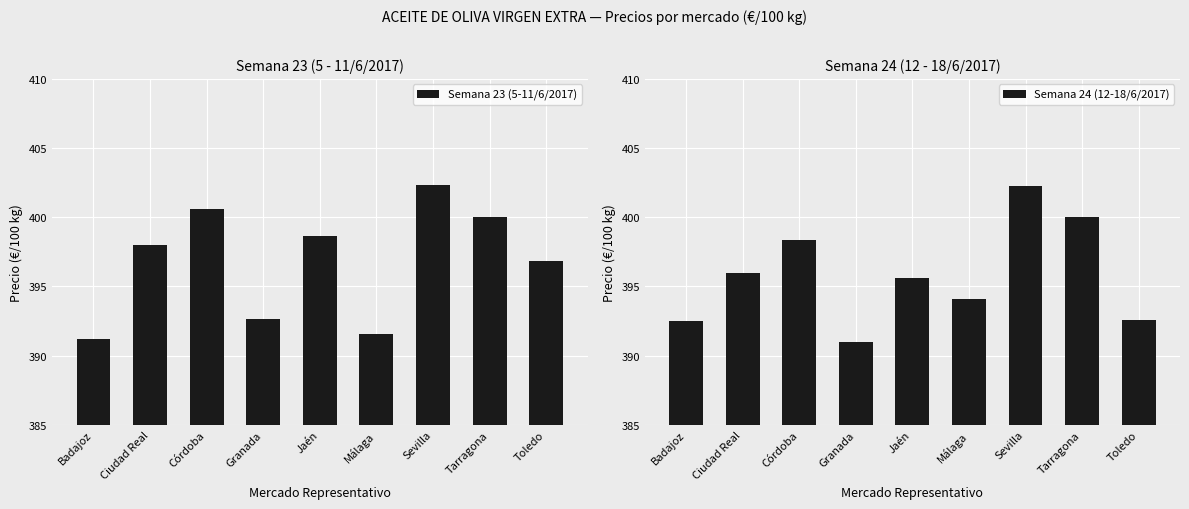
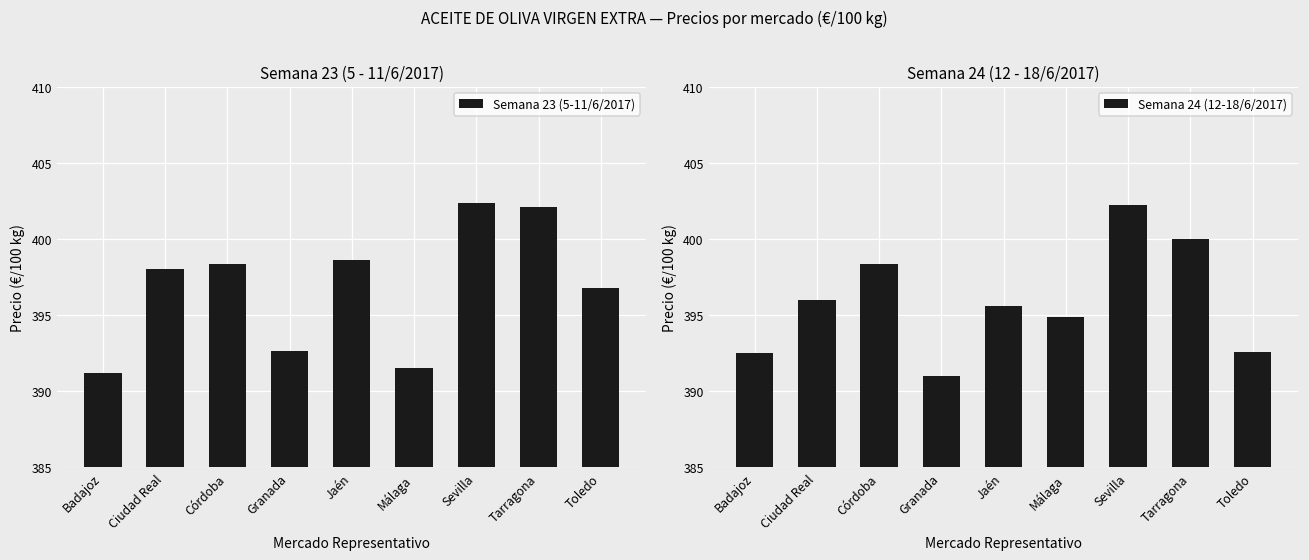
Semana 23 (5 - 11/6/2017), Córdoba: 400.6 -> 398.3
Semana 23 (5 - 11/6/2017), Tarragona: 400.0 -> 402.1
Semana 24 (12 - 18/6/2017), Málaga: 394.1 -> 394.9
